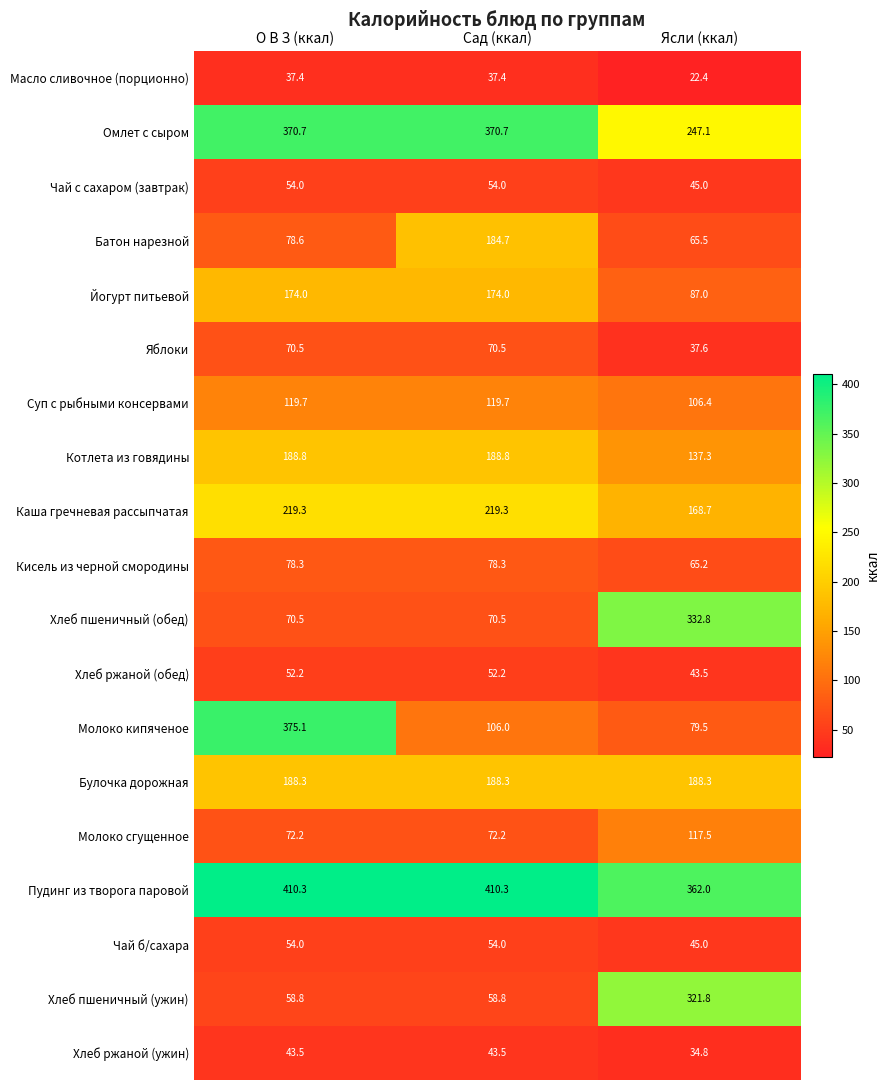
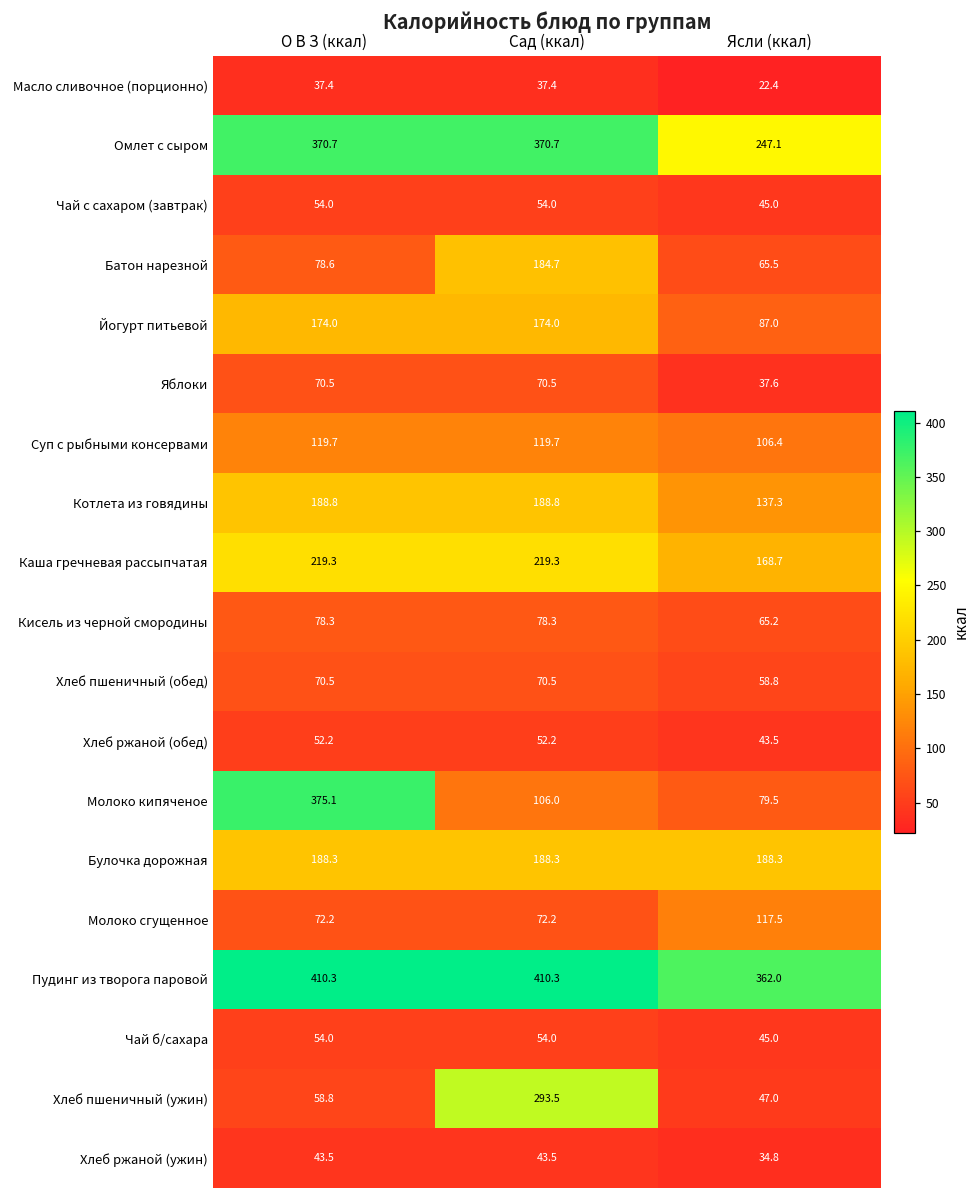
Хлеб пшеничный (обед), Ясли (ккал): 332.8 -> 58.8
Хлеб пшеничный (ужин), Сад (ккал): 58.8 -> 293.5
Хлеб пшеничный (ужин), Ясли (ккал): 321.8 -> 47.0
